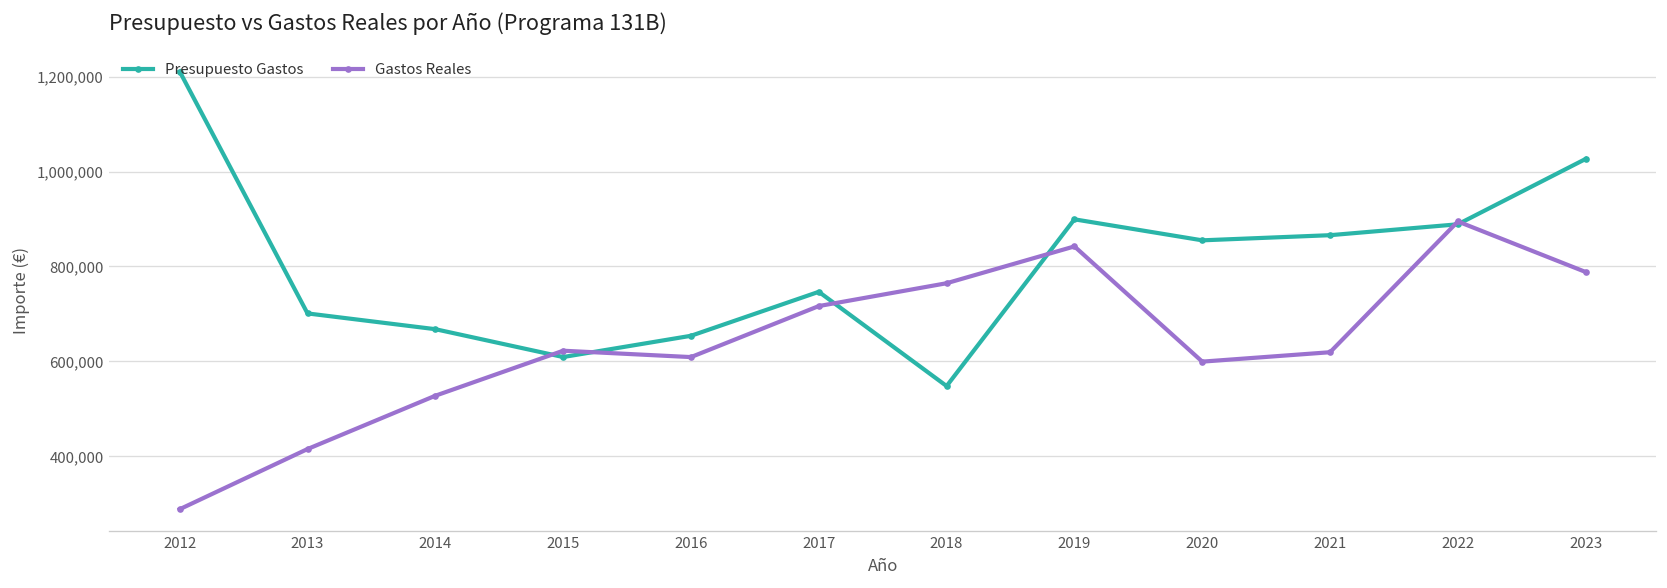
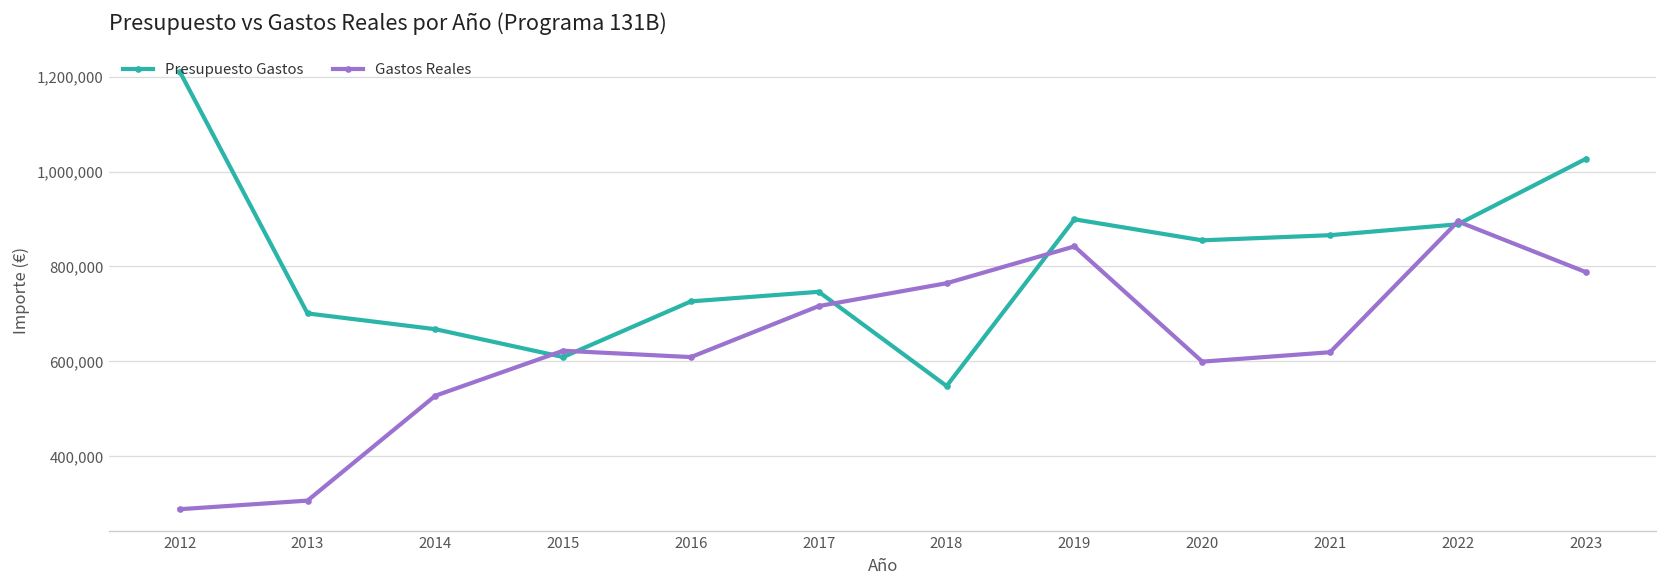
Gastos Reales, 2013: 420,000 -> 310,000
Presupuesto Gastos, 2016: 650,000 -> 730,000
